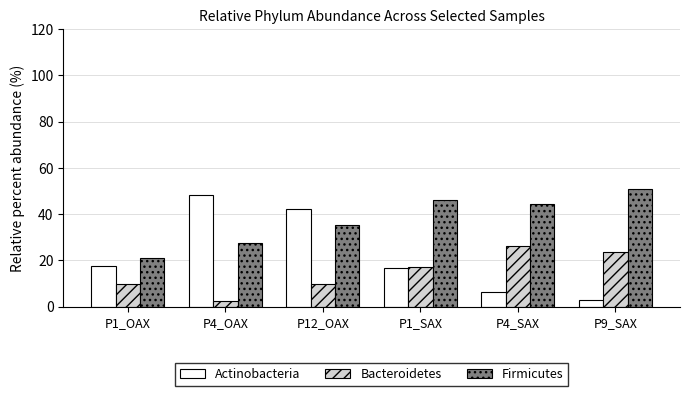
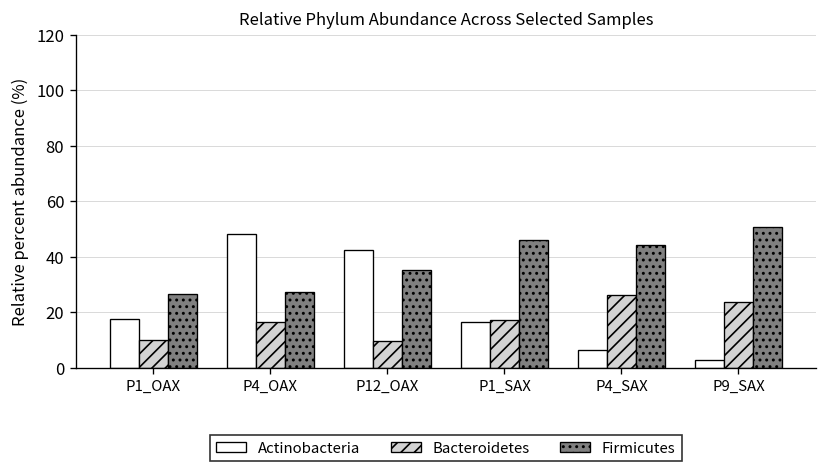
Firmicutes, P1_OAX: 21 -> 26
Bacteroidetes, P4_OAX: 2 -> 17
